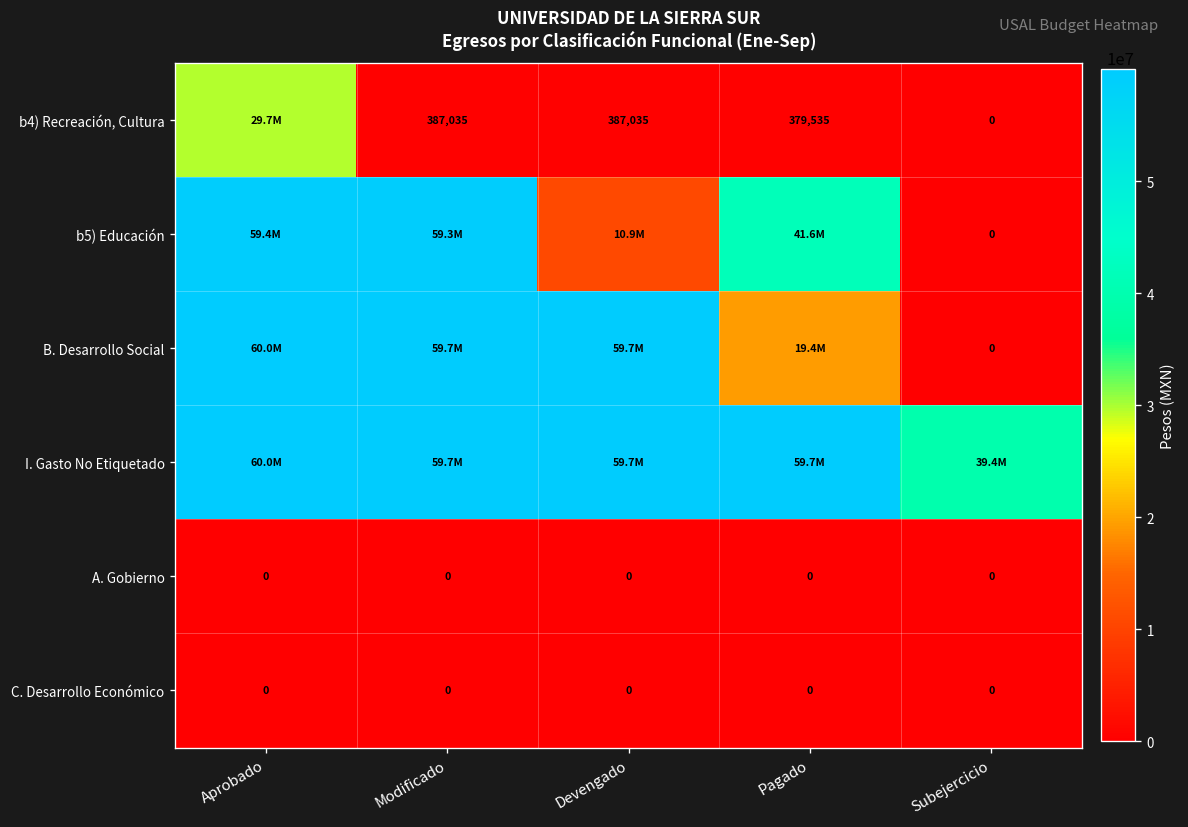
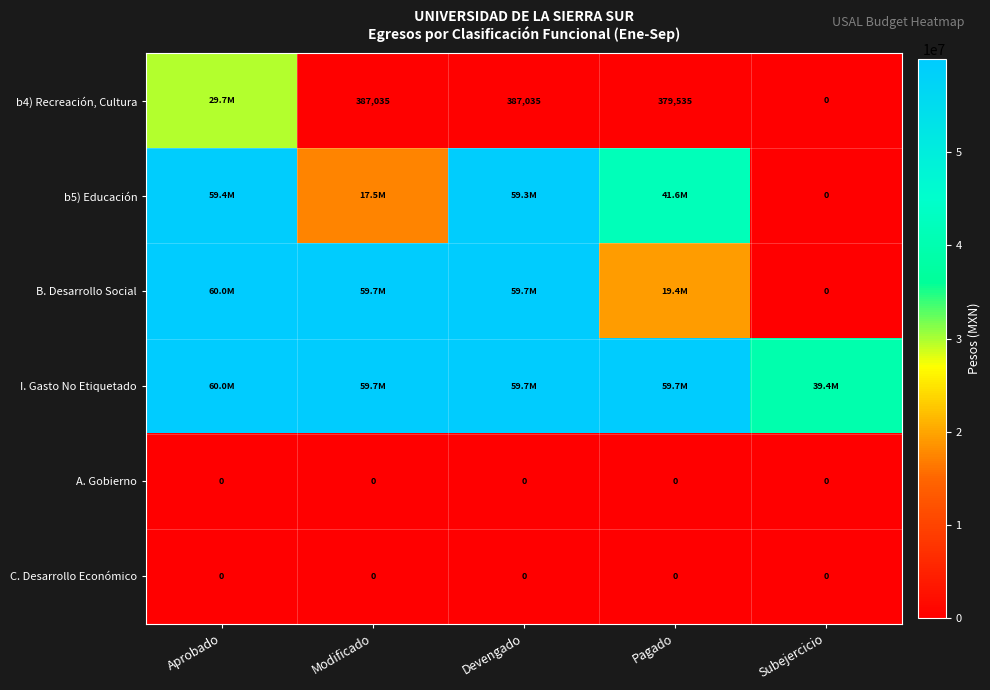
b5) Educación, Modificado: 59.3M -> 17.5M
b5) Educación, Devengado: 10.9M -> 59.3M
